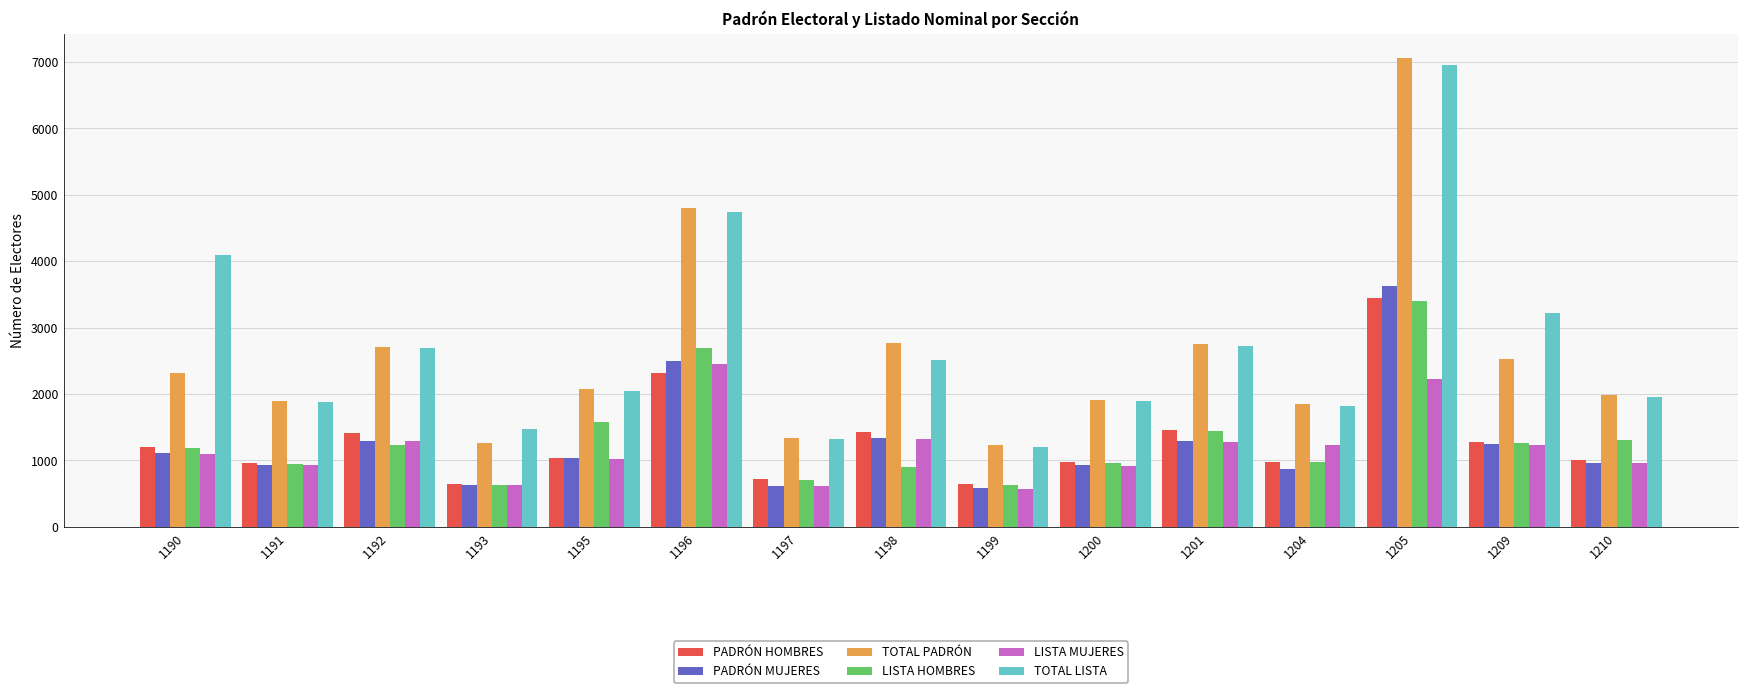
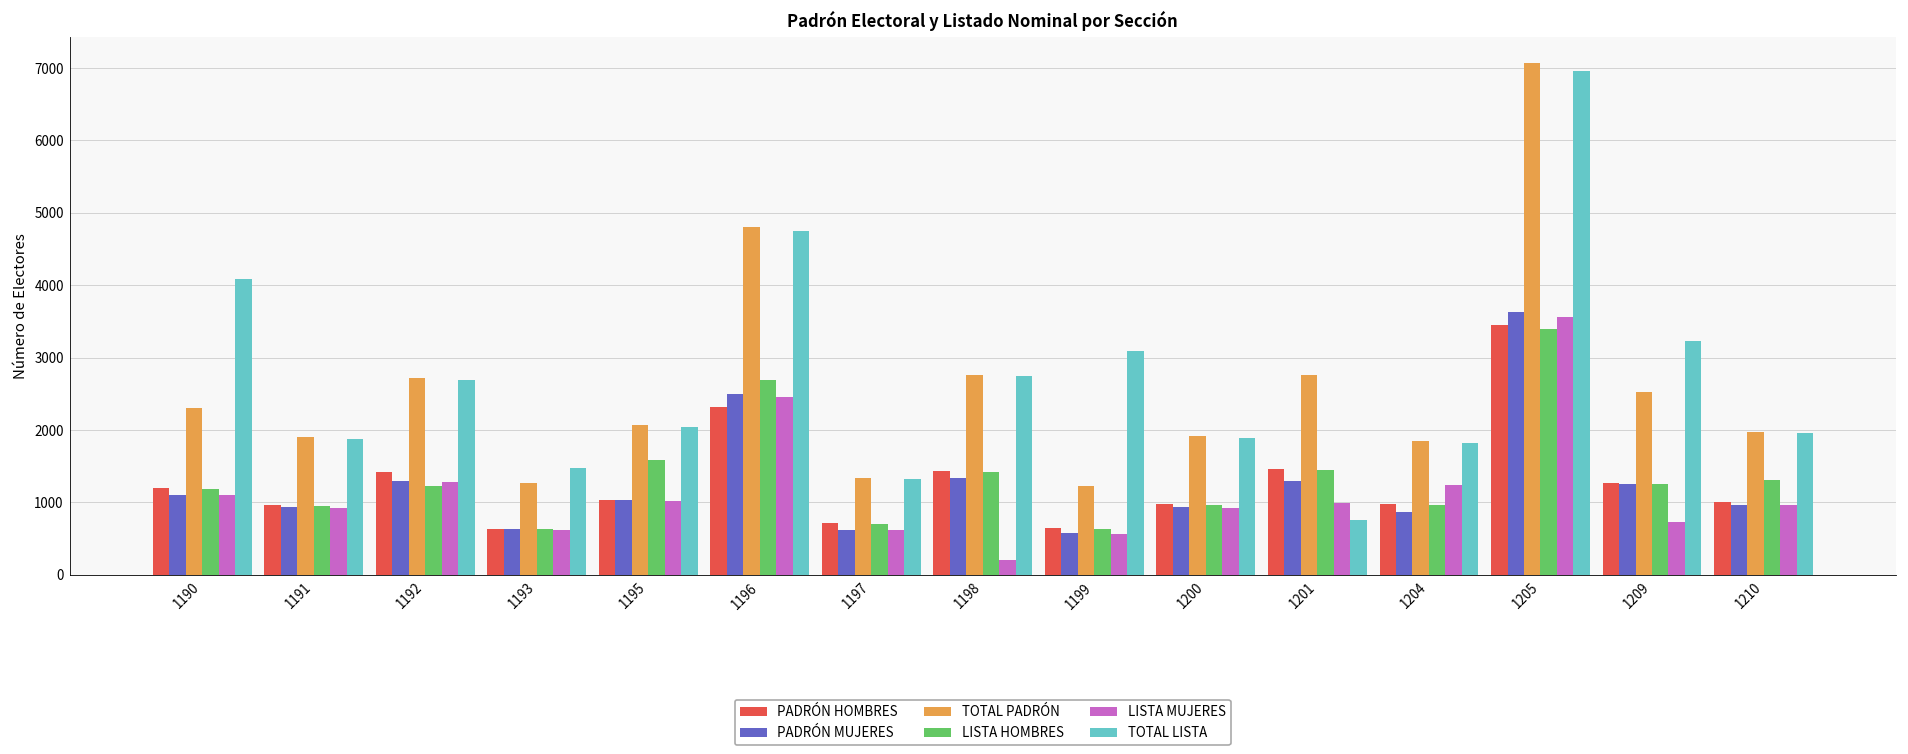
LISTA HOMBRES, 1198: 900 -> 1400
LISTA MUJERES, 1198: 1300 -> 200
TOTAL LISTA, 1198: 2500 -> 2700
TOTAL LISTA, 1199: 1200 -> 3100
LISTA MUJERES, 1201: 1300 -> 1000
TOTAL LISTA, 1201: 2700 -> 800
LISTA MUJERES, 1205: 2200 -> 3600
LISTA MUJERES, 1209: 1200 -> 700
